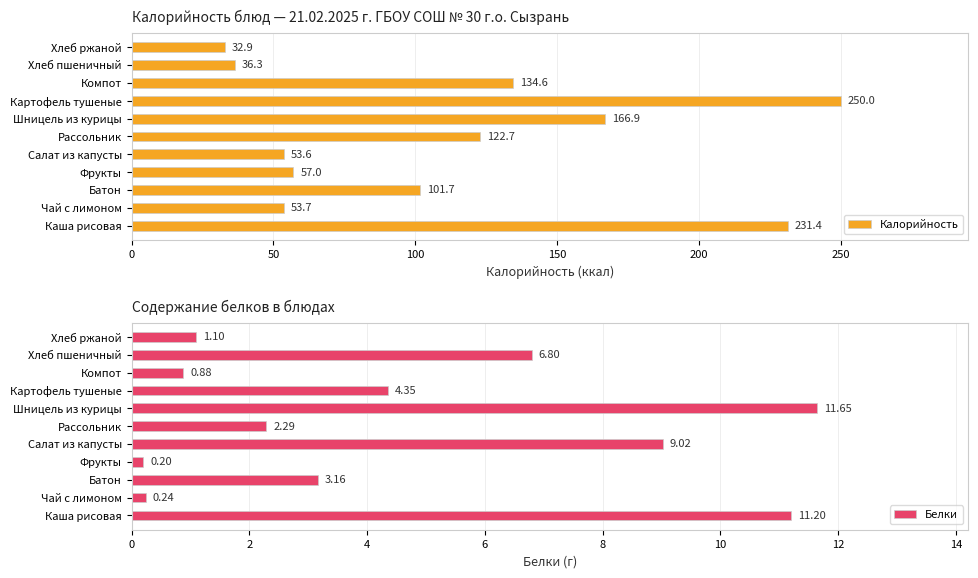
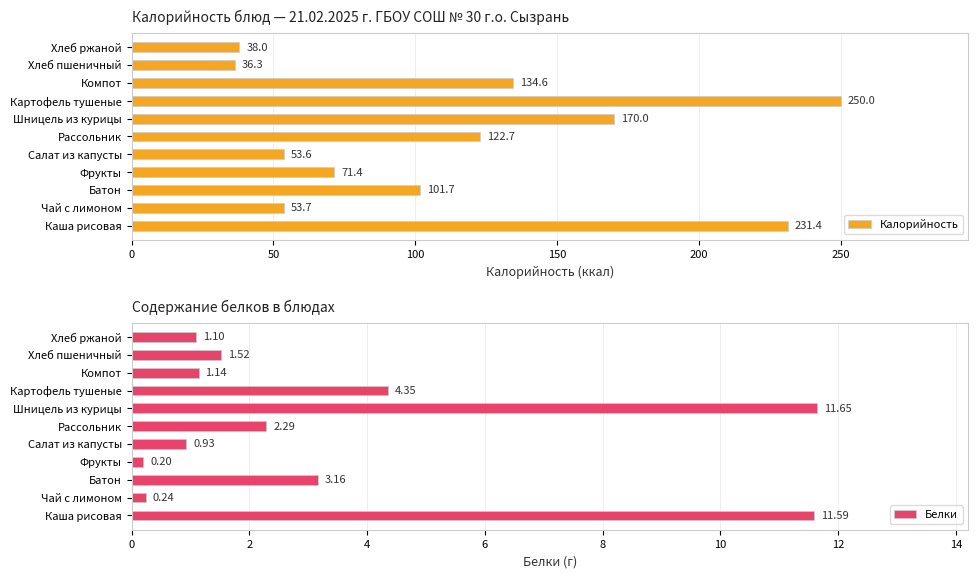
Калорийность блюд — 21.02.2025 г. ГБОУ СОШ № 30 г.о. Сызрань, Хлеб ржаной: 32.9 -> 38.0
Калорийность блюд — 21.02.2025 г. ГБОУ СОШ № 30 г.о. Сызрань, Шницель из курицы: 166.9 -> 170.0
Калорийность блюд — 21.02.2025 г. ГБОУ СОШ № 30 г.о. Сызрань, Фрукты: 57.0 -> 71.4
Содержание белков в блюдах, Хлеб пшеничный: 6.80 -> 1.52
Содержание белков в блюдах, Компот: 0.88 -> 1.14
Содержание белков в блюдах, Салат из капусты: 9.02 -> 0.93
Содержание белков в блюдах, Каша рисовая: 11.20 -> 11.59
